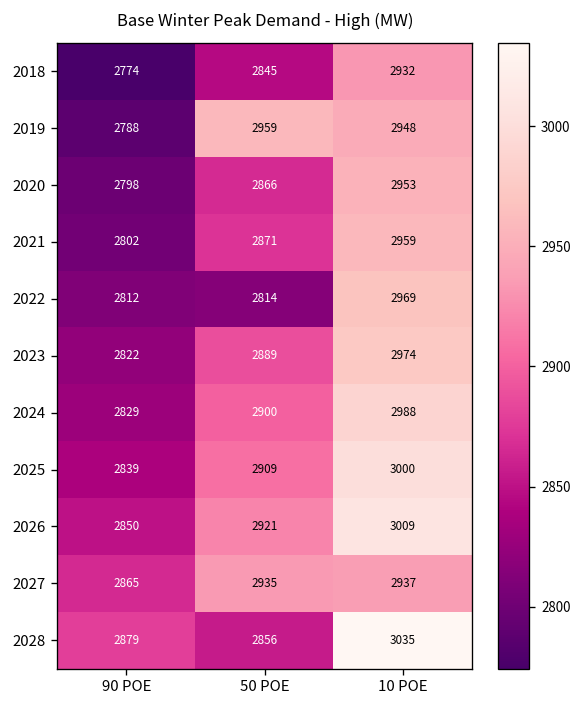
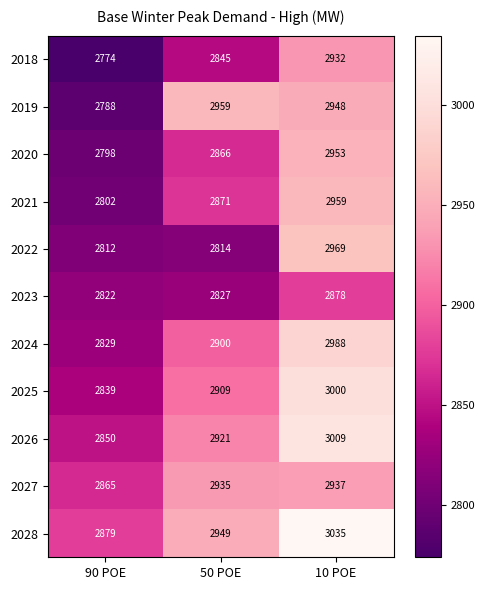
2023, 50 POE: 2889 -> 2827
2023, 10 POE: 2974 -> 2878
2028, 50 POE: 2856 -> 2949
